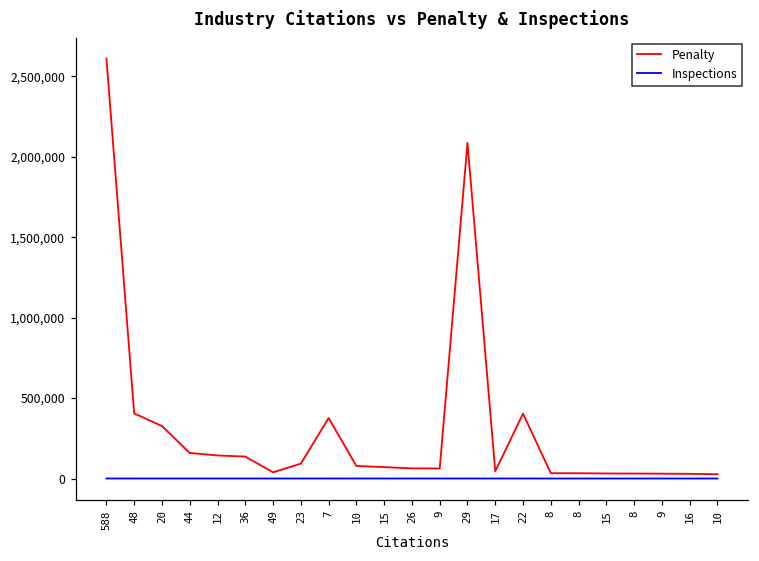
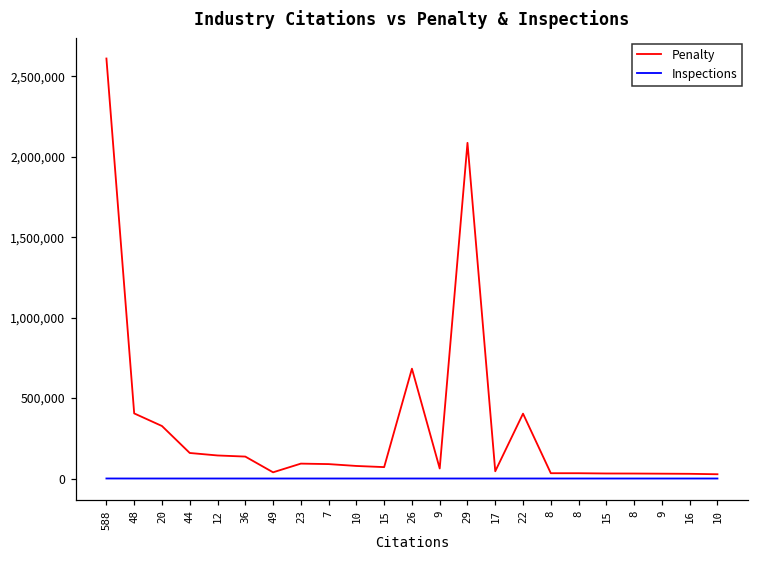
Penalty, 7: 380,000 -> 90,000
Penalty, 26: 60,000 -> 680,000
